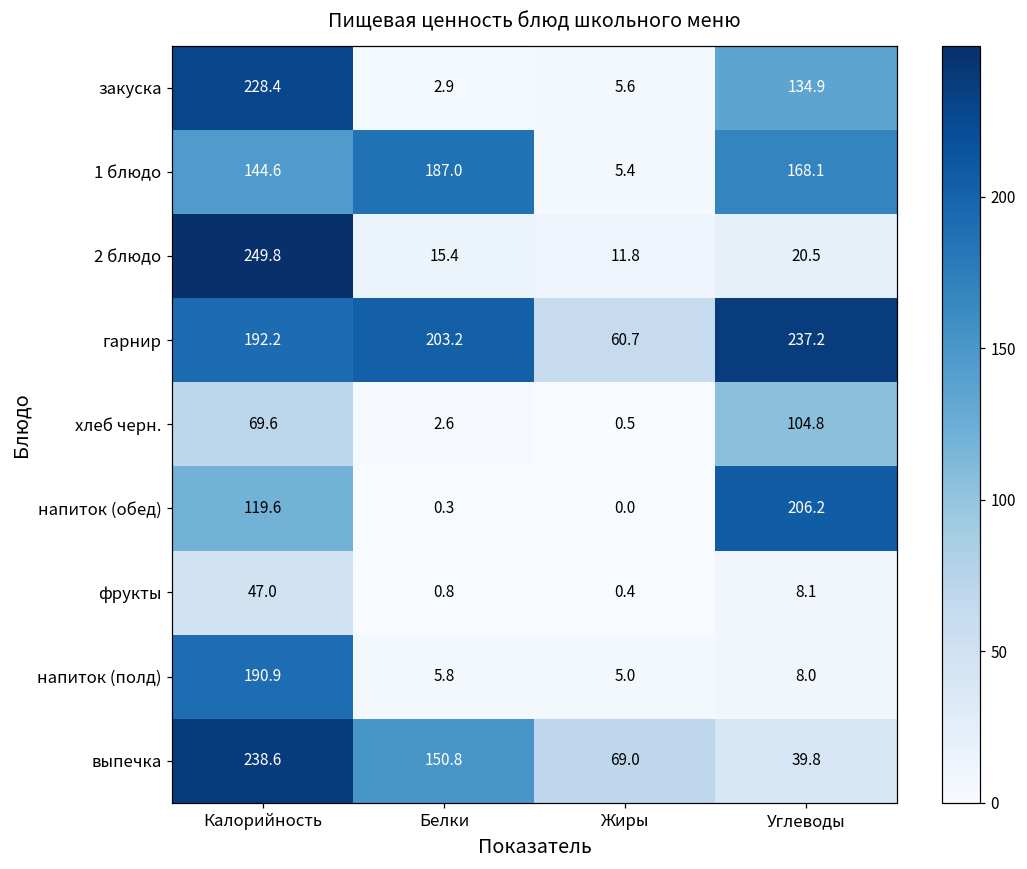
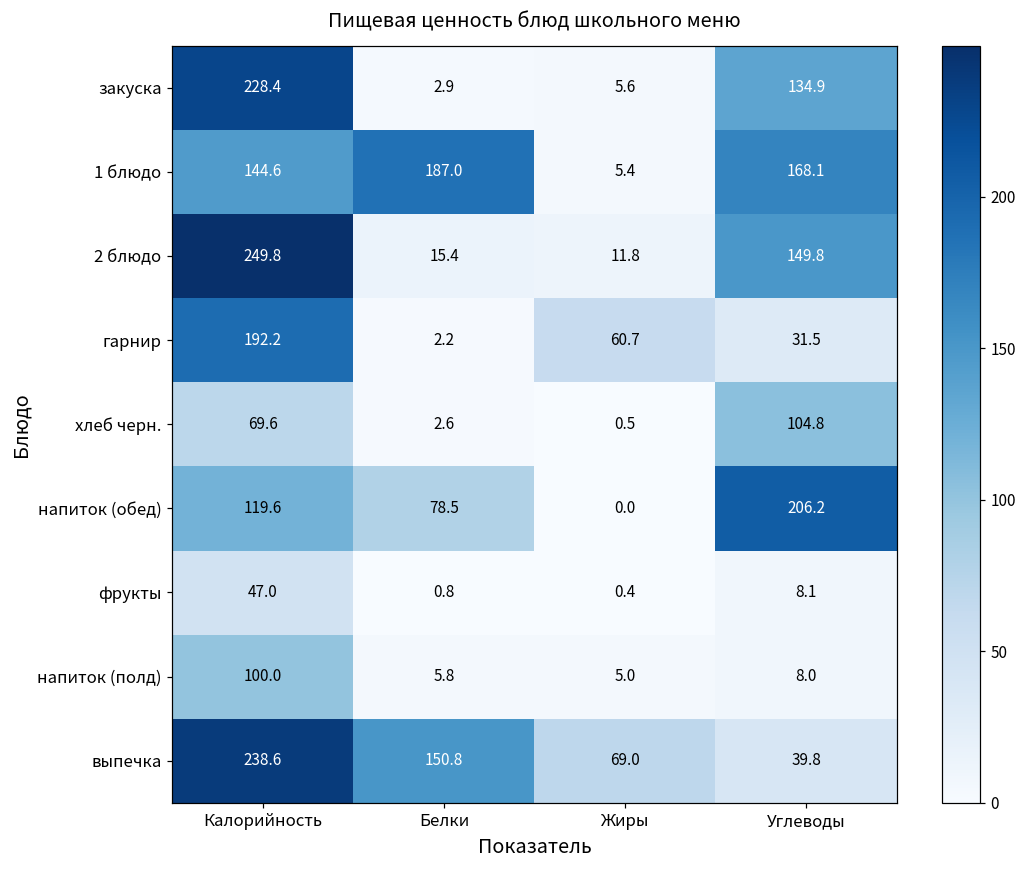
2 блюдо, Углеводы: 20.5 -> 149.8
гарнир, Белки: 203.2 -> 2.2
гарнир, Углеводы: 237.2 -> 31.5
напиток (обед), Белки: 0.3 -> 78.5
напиток (полд), Калорийность: 190.9 -> 100.0
